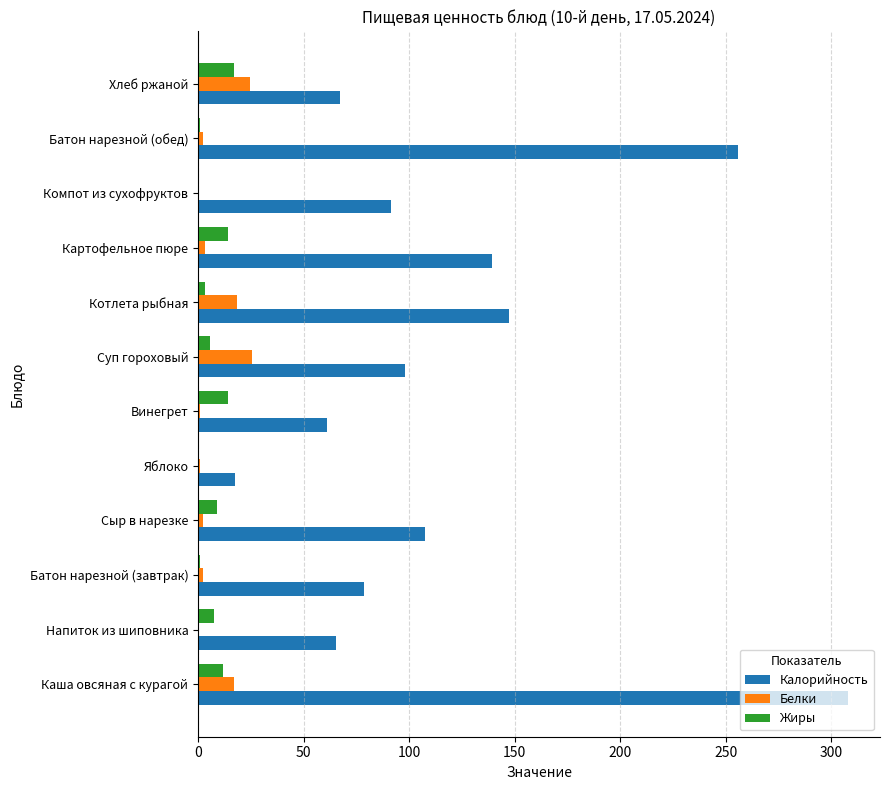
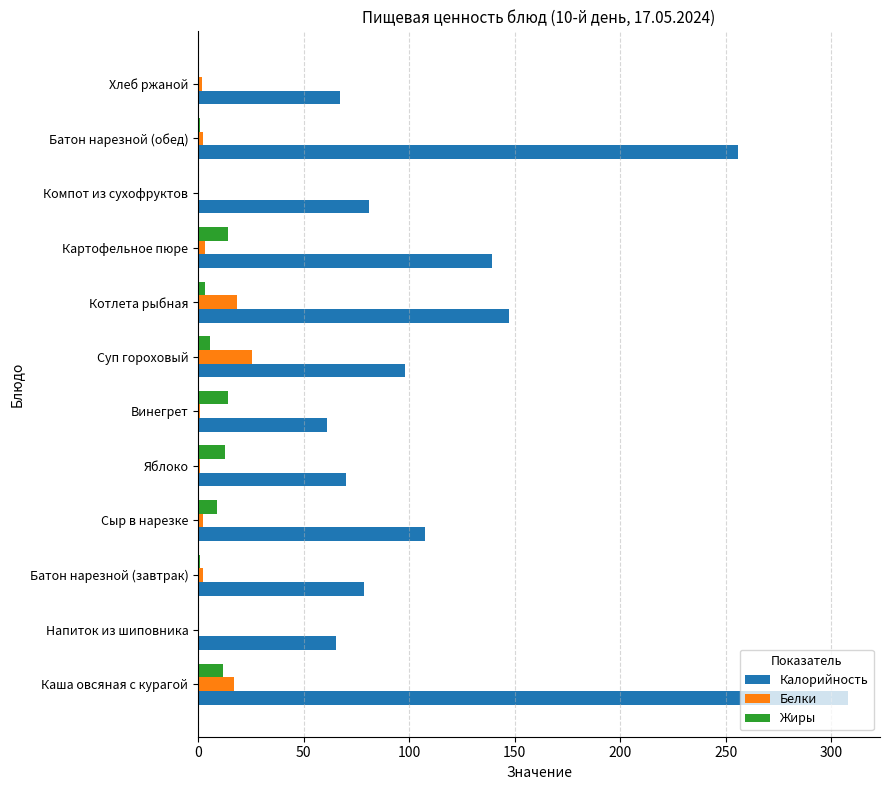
Жиры, Хлеб ржаной: 17 -> 0
Белки, Хлеб ржаной: 25 -> 2
Калорийность, Компот из сухофруктов: 91 -> 81
Жиры, Яблоко: 0 -> 13
Калорийность, Яблоко: 17 -> 70
Жиры, Напиток из шиповника: 8 -> 0
